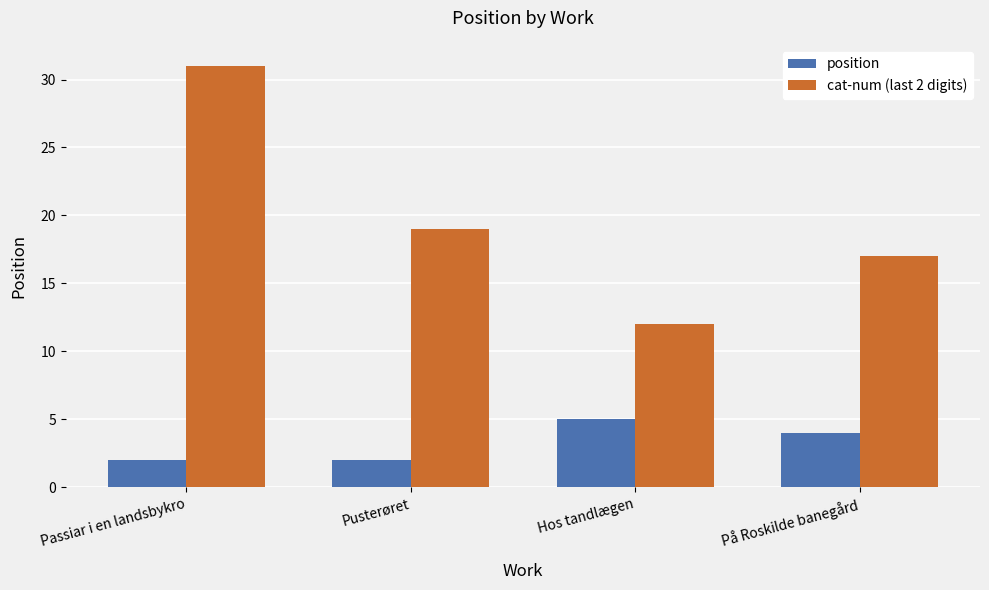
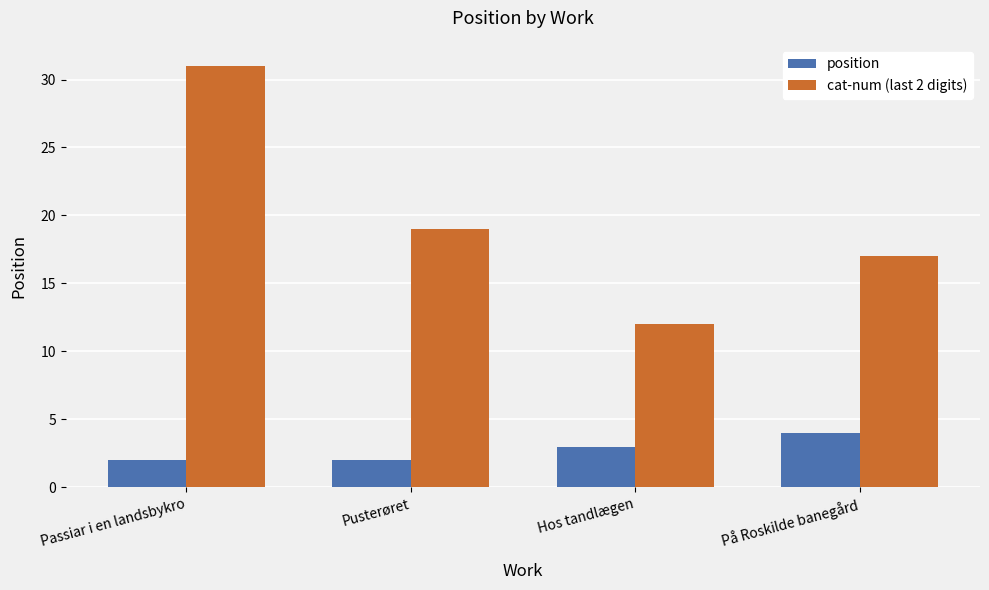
position, Hos tandlægen: 5 -> 3
